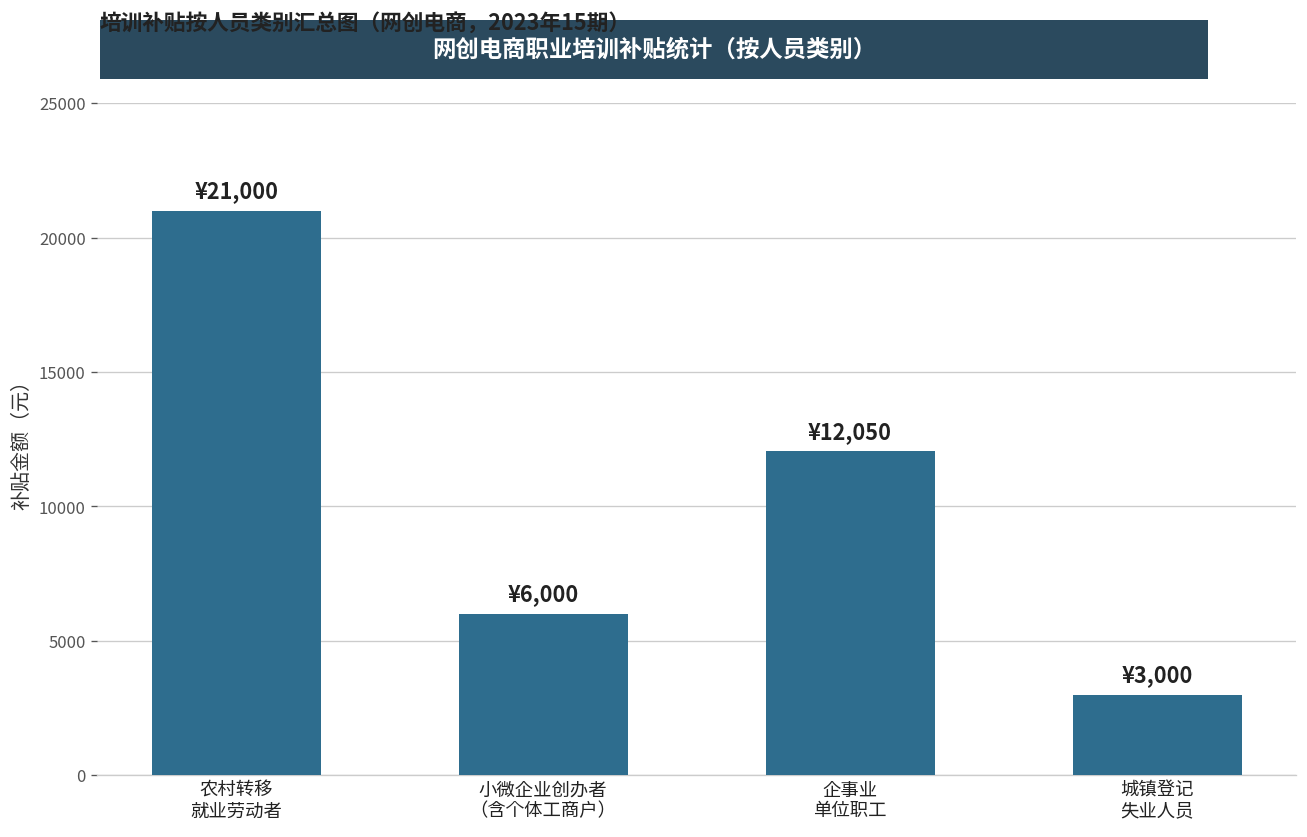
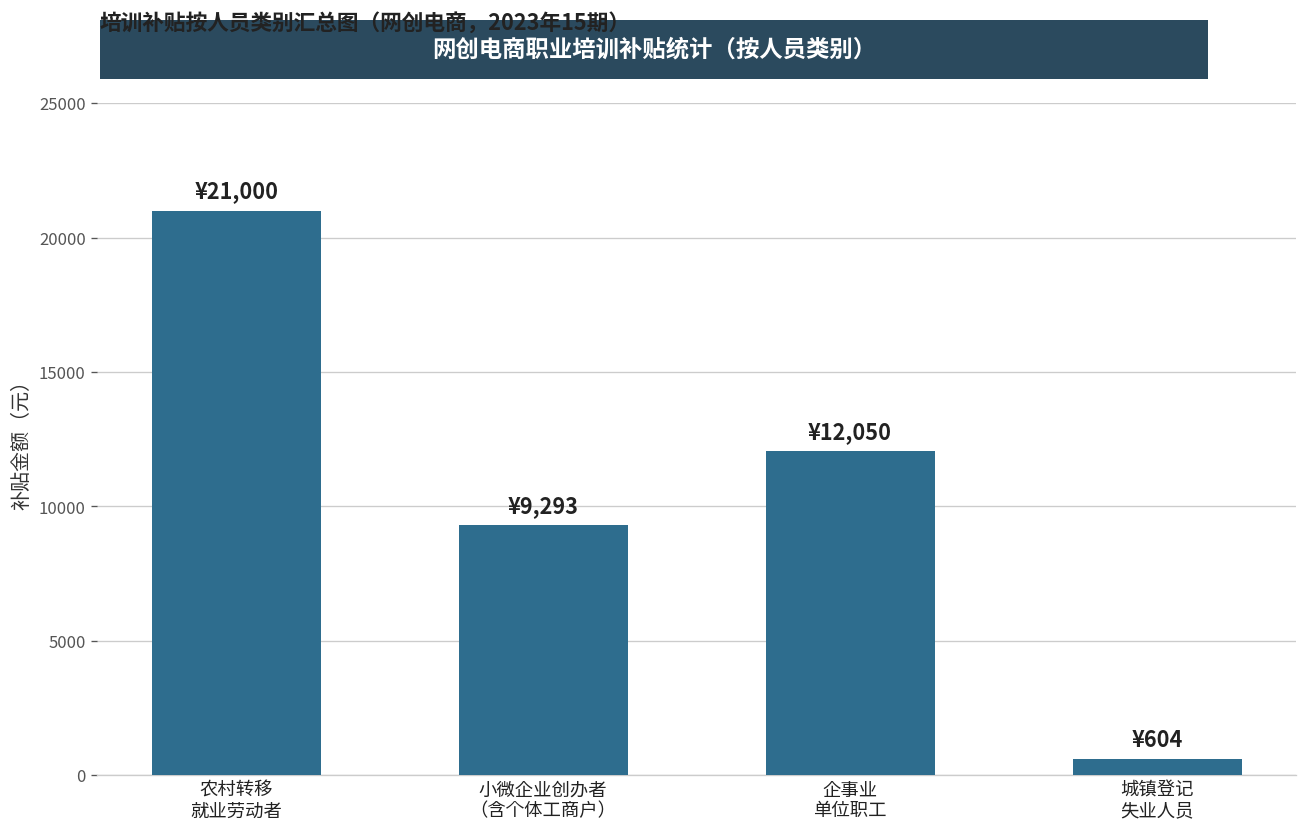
小微企业创办者 （含个体工商户）: ¥6,000 -> ¥9,293
城镇登记 失业人员: ¥3,000 -> ¥604
